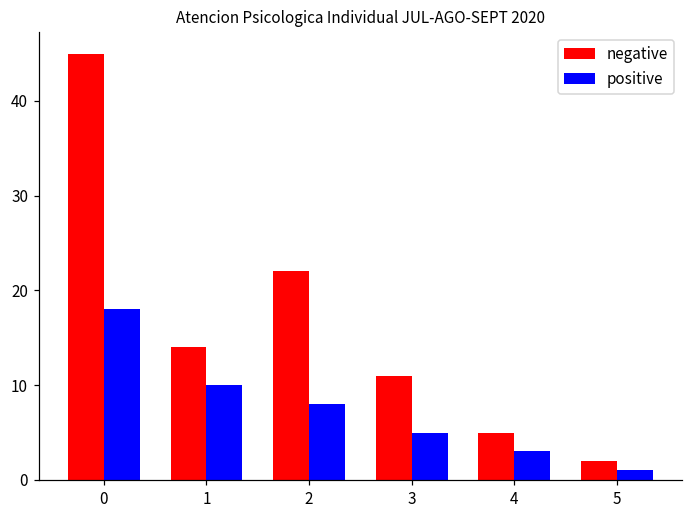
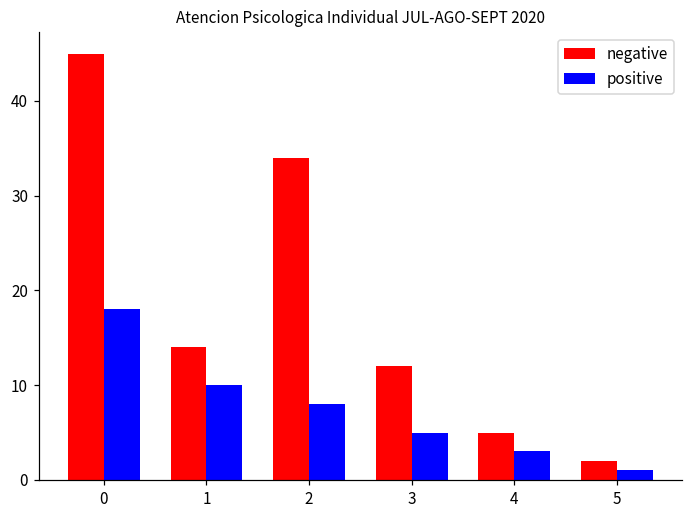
negative, 2: 22 -> 34
negative, 3: 11 -> 12
